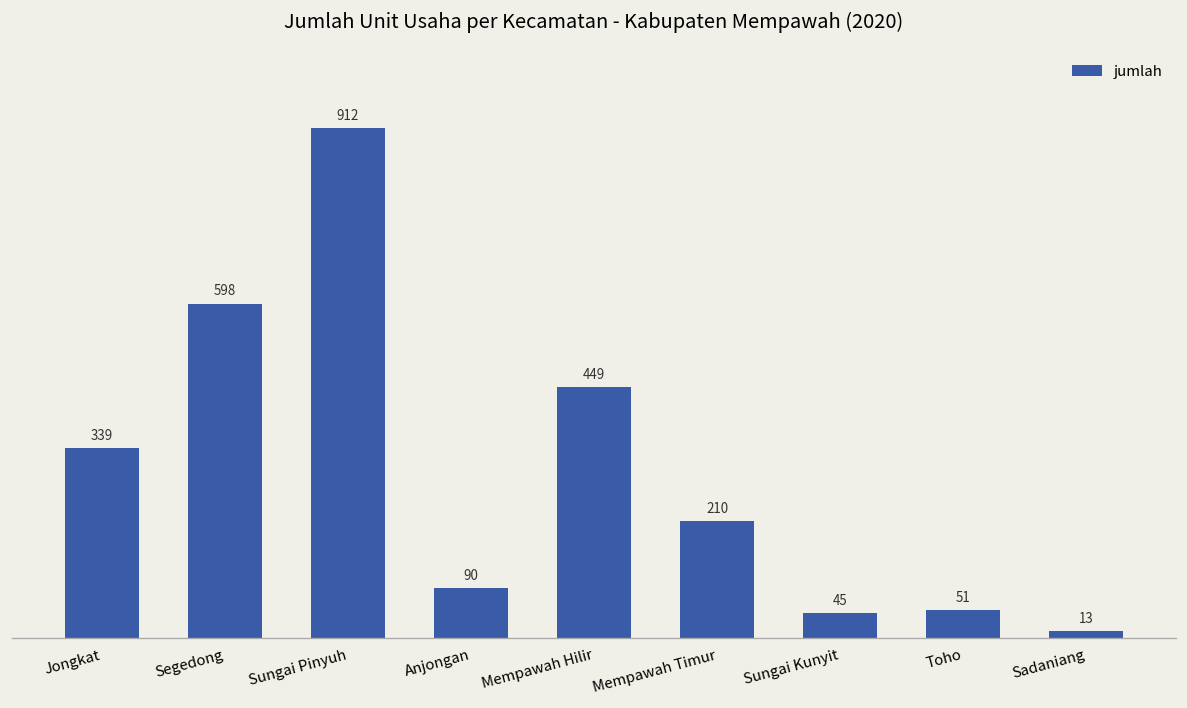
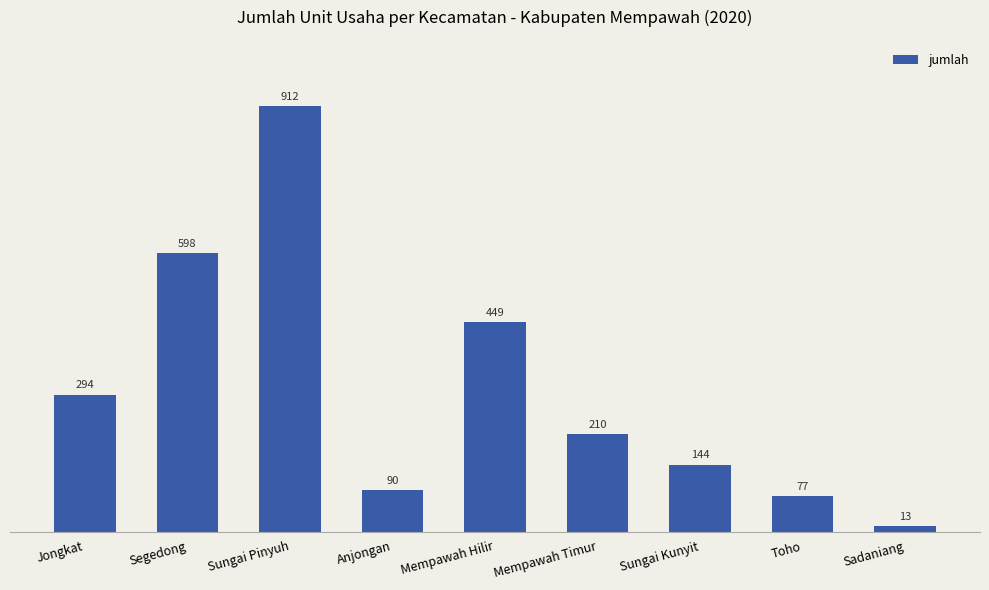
Jongkat: 339 -> 294
Sungai Kunyit: 45 -> 144
Toho: 51 -> 77
